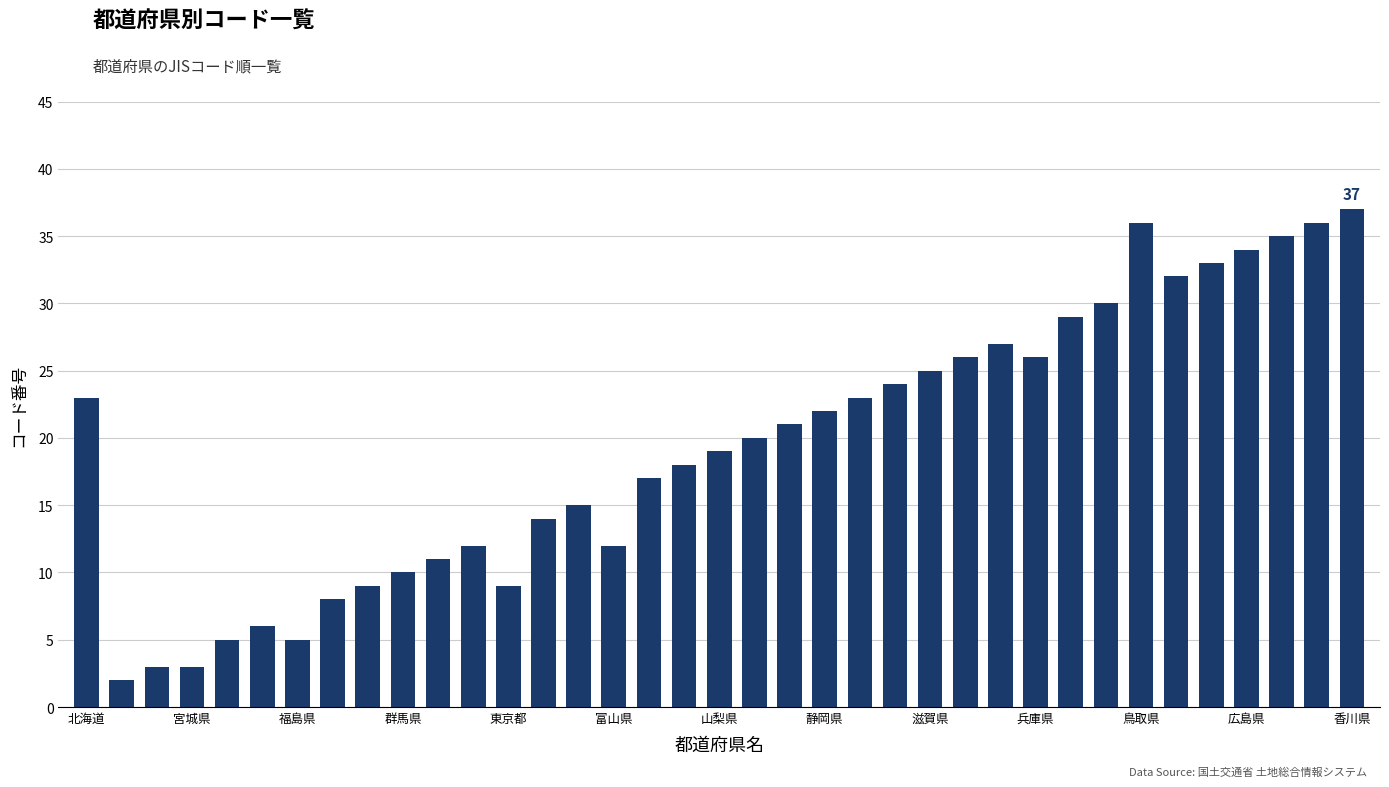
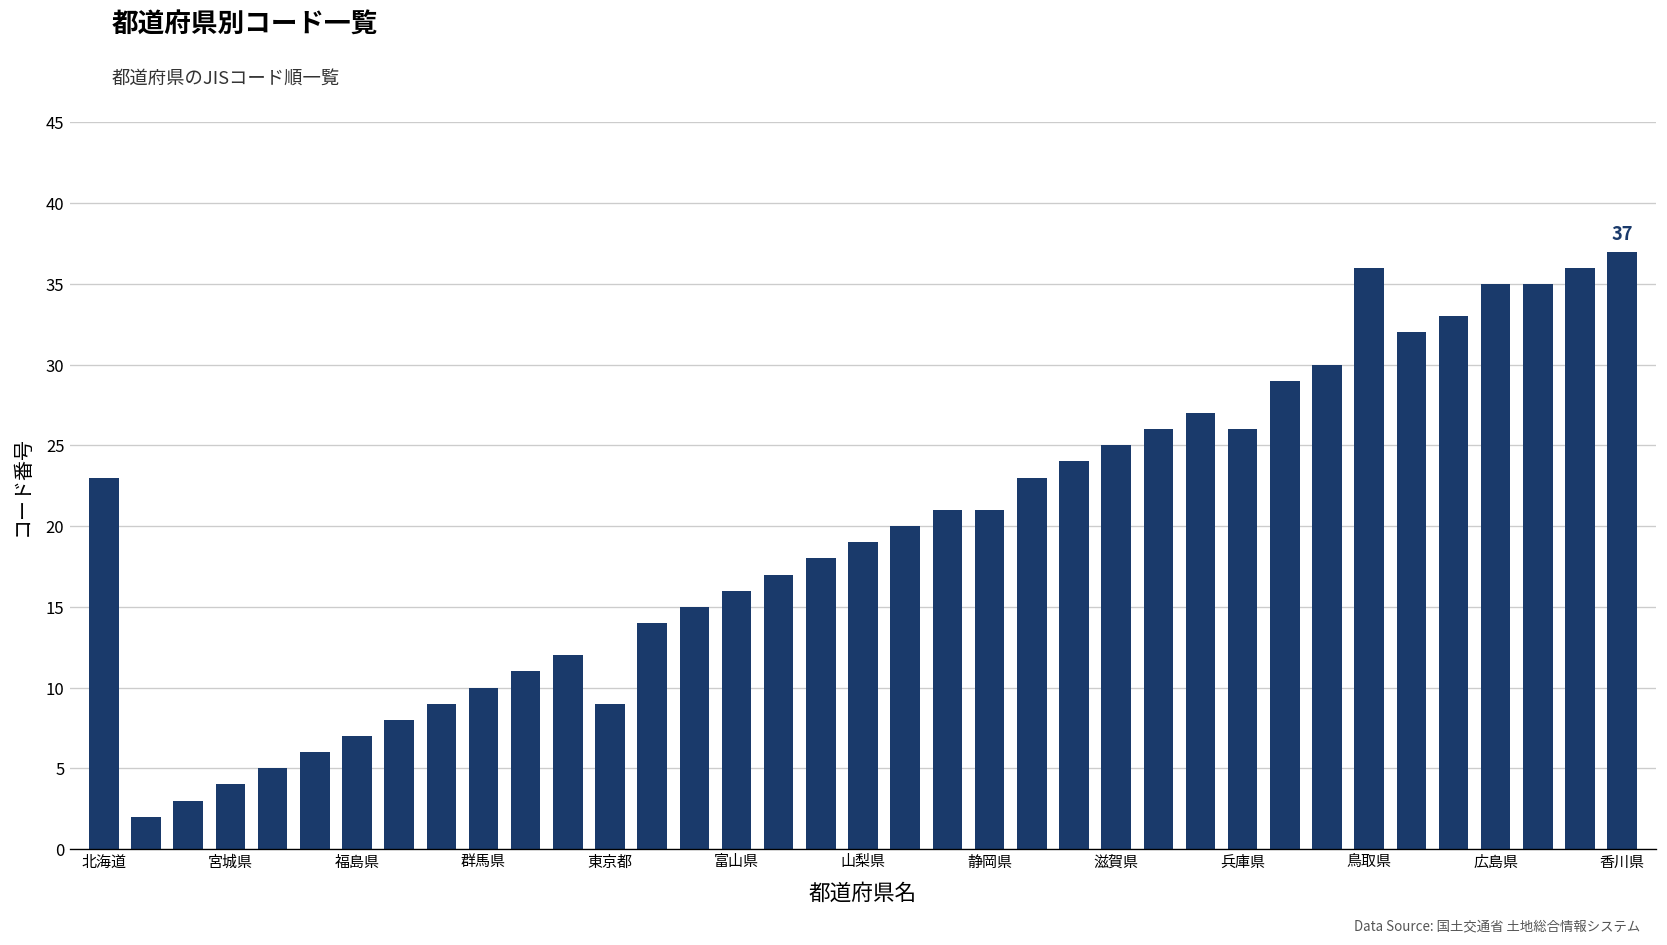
宮城県: 3 -> 4
福島県: 5 -> 7
富山県: 12 -> 16
静岡県: 22 -> 21
広島県: 34 -> 35
